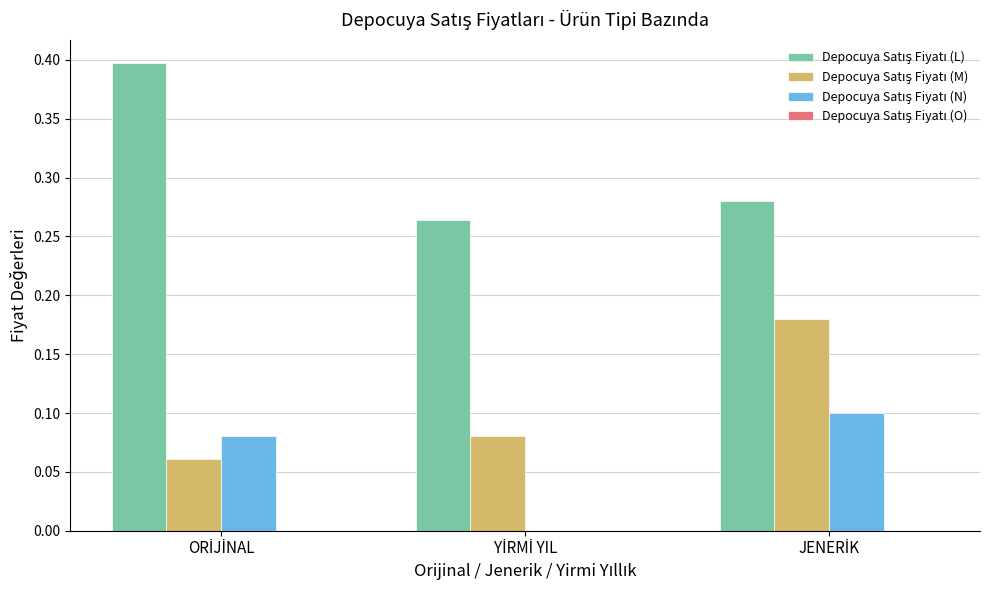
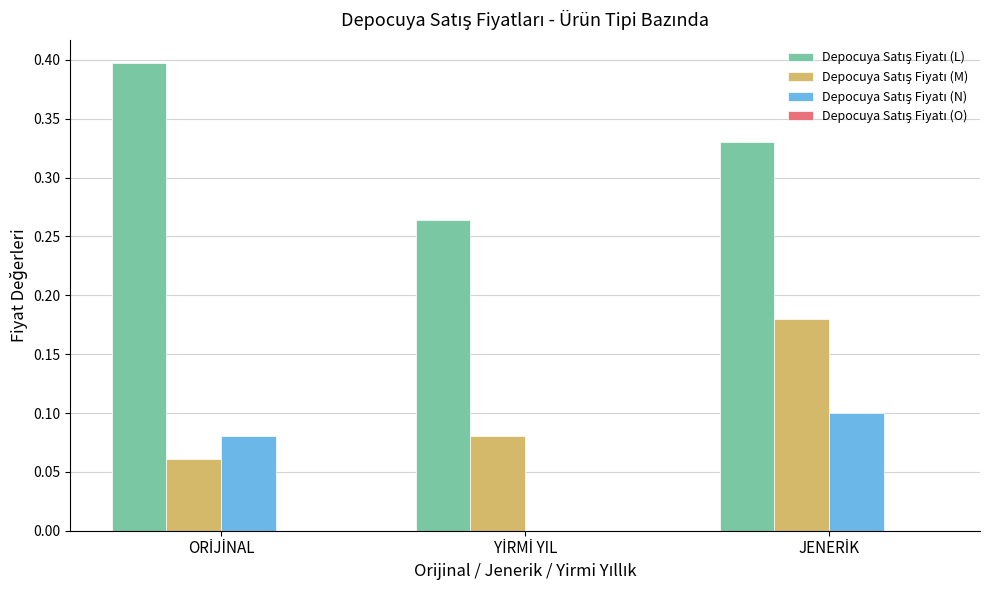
Depocuya Satış Fiyatı (L), JENERİK: 0.28 -> 0.33
